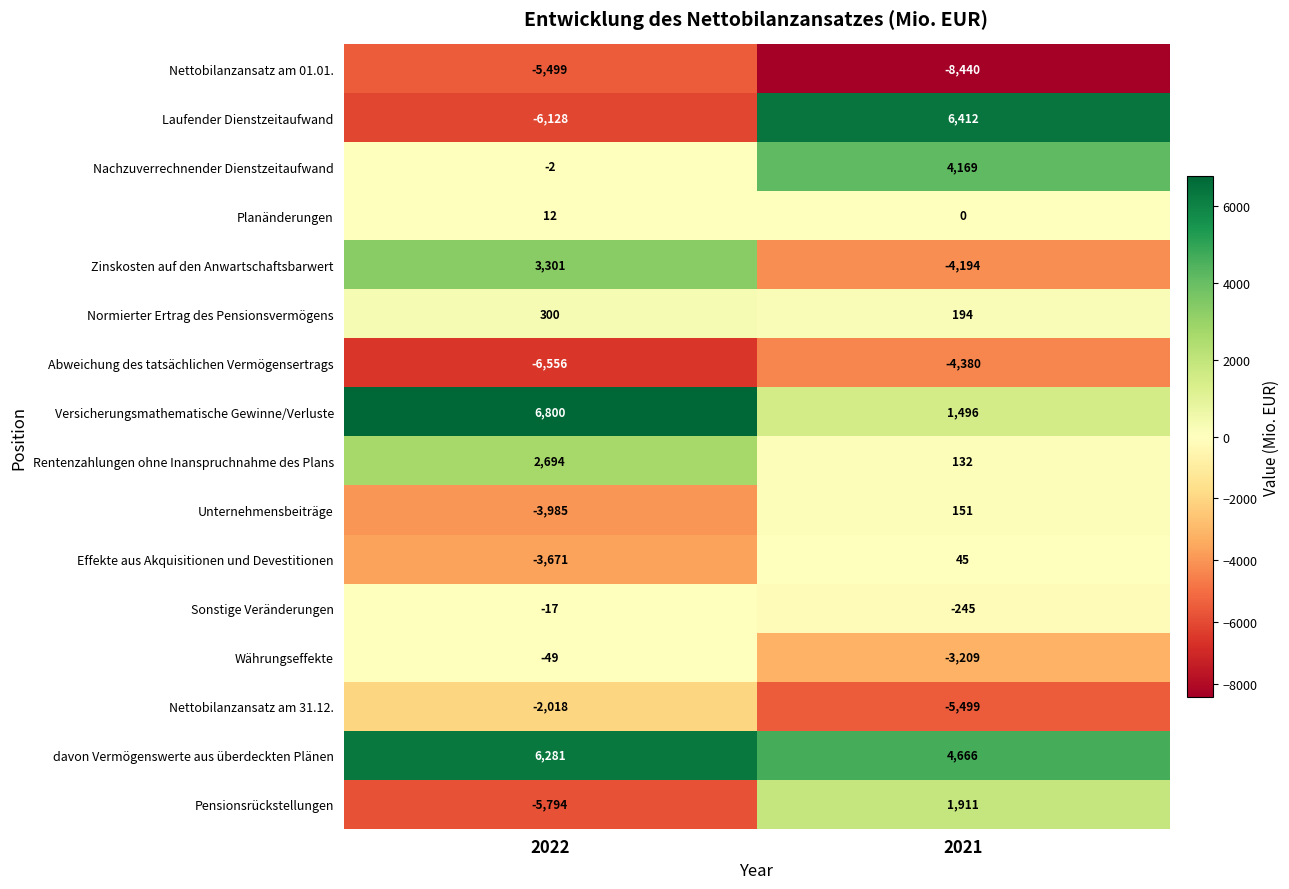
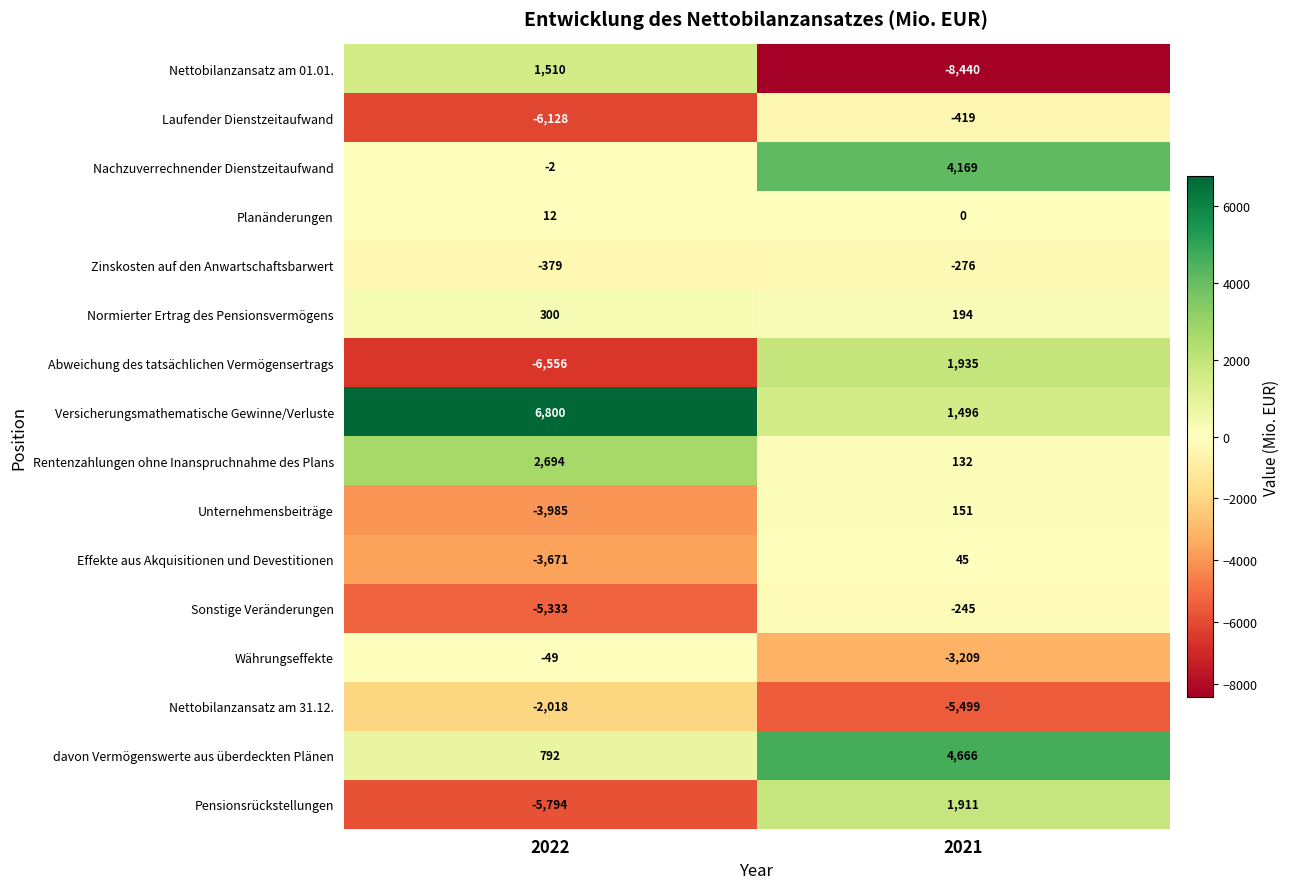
Nettobilanzansatz am 01.01., 2022: -5,499 -> 1,510
Laufender Dienstzeitaufwand, 2021: 6,412 -> -419
Zinskosten auf den Anwartschaftsbarwert, 2022: 3,301 -> -379
Zinskosten auf den Anwartschaftsbarwert, 2021: -4,194 -> -276
Abweichung des tatsächlichen Vermögensertrags, 2021: -4,380 -> 1,935
Sonstige Veränderungen, 2022: -17 -> -5,333
davon Vermögenswerte aus überdeckten Plänen, 2022: 6,281 -> 792
